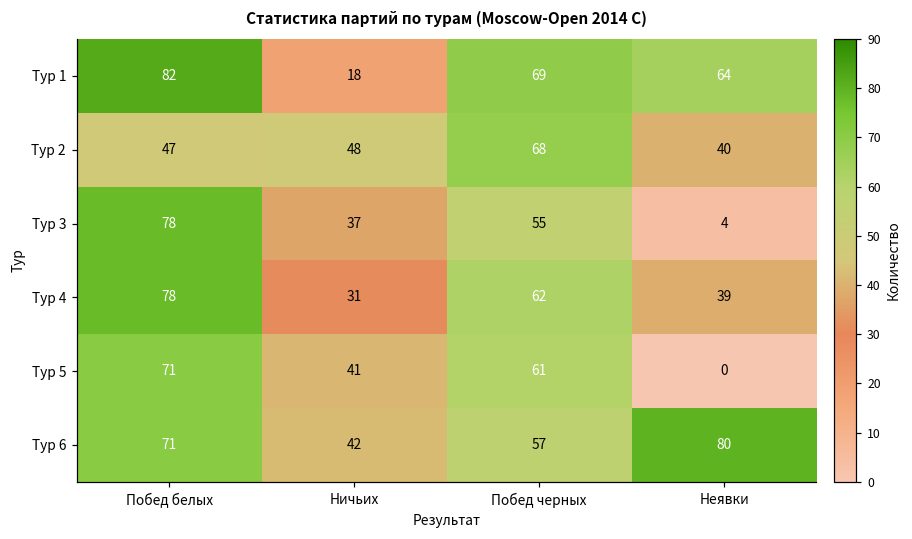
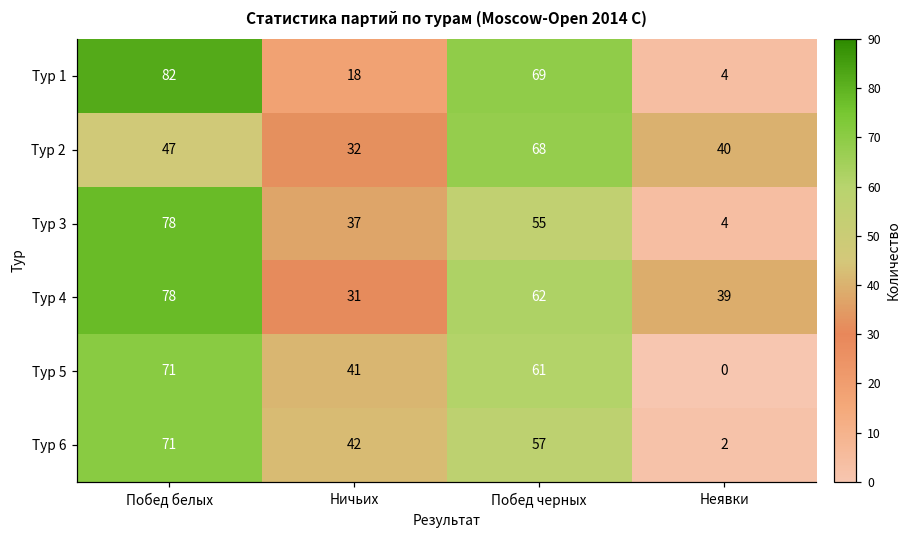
Тур 1, Неявки: 64 -> 4
Тур 2, Ничьих: 48 -> 32
Тур 6, Неявки: 80 -> 2
